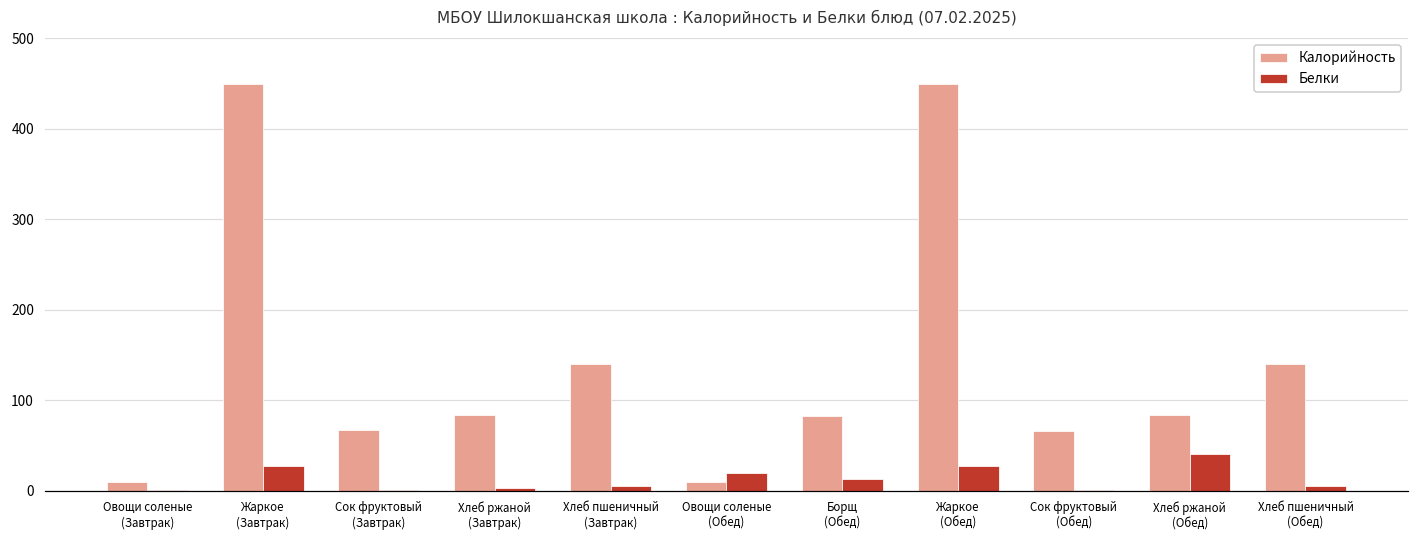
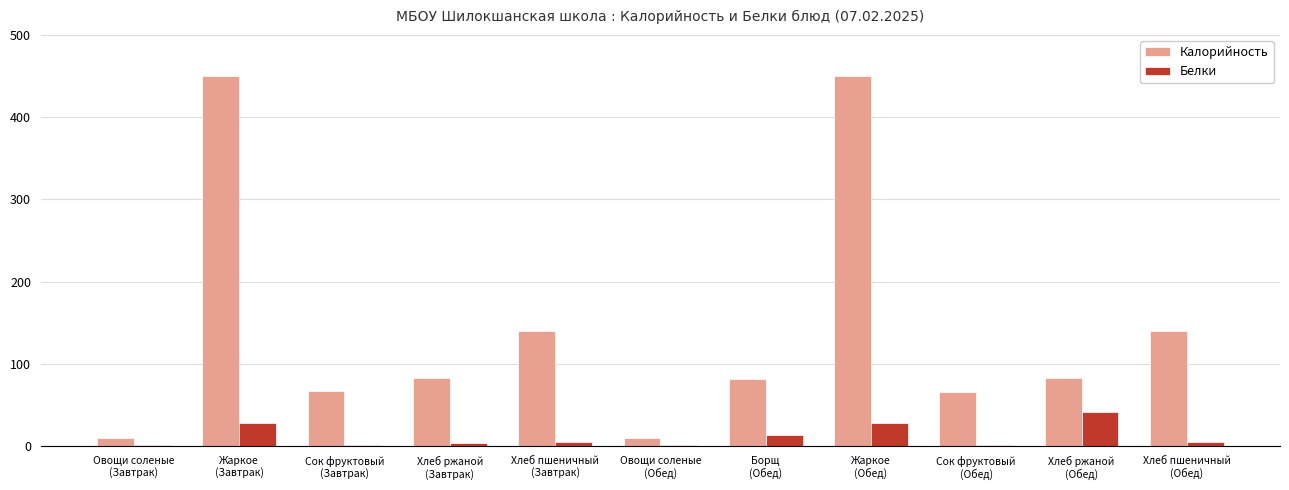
Белки, Овощи соленые (Обед): 20 -> 0
